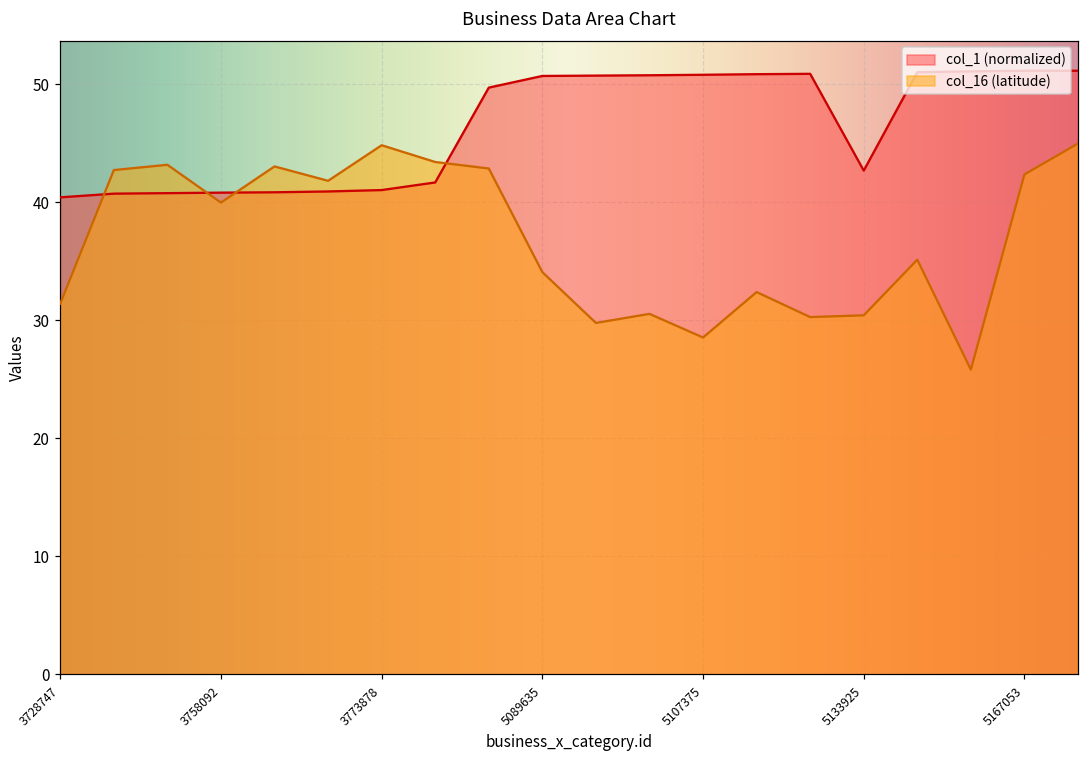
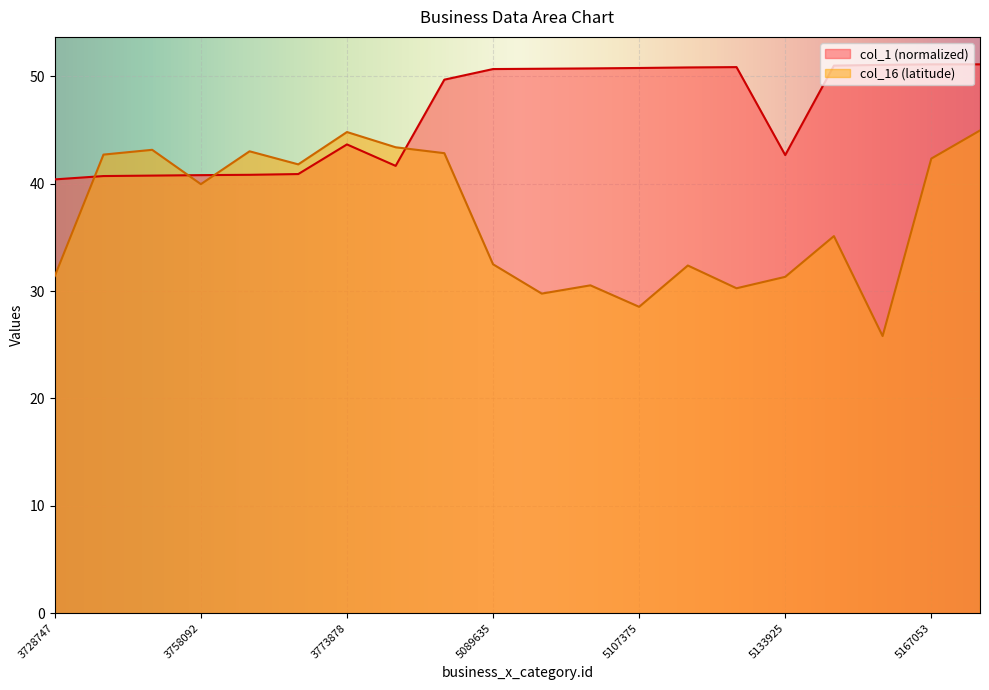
col_1 (normalized), 3773878: 41.0 -> 43.7
col_16 (latitude), 5089635: 34.1 -> 32.5
col_16 (latitude), 5133925: 30.4 -> 31.3
